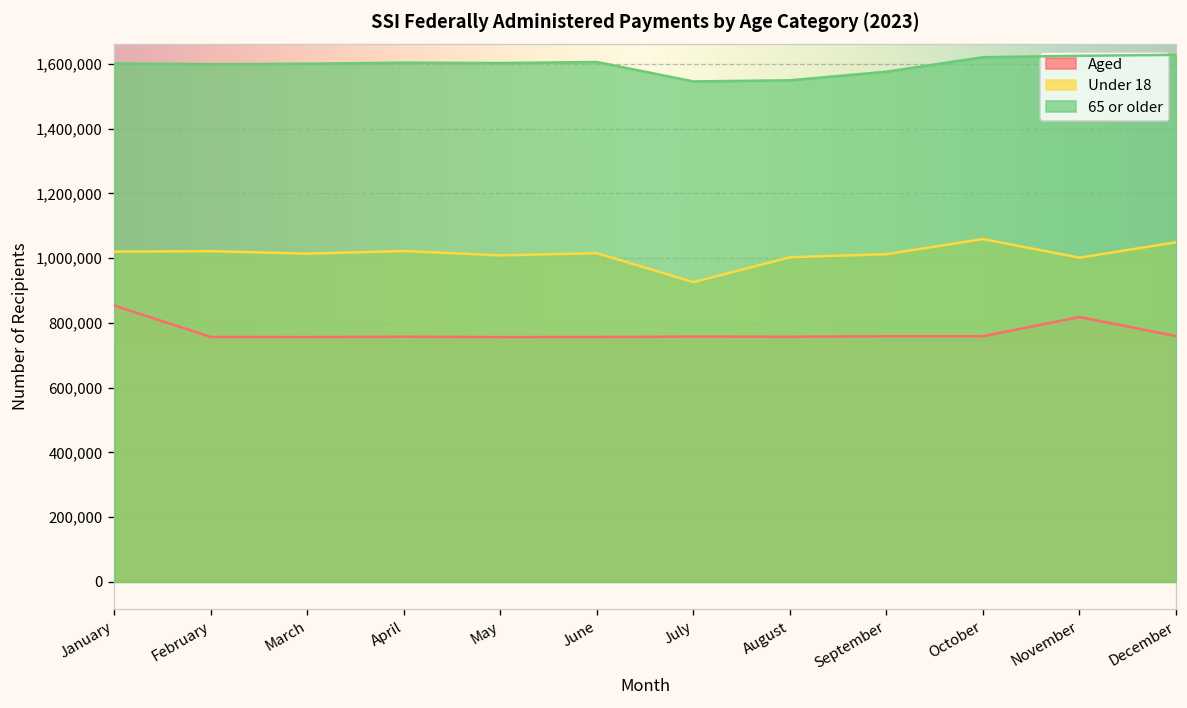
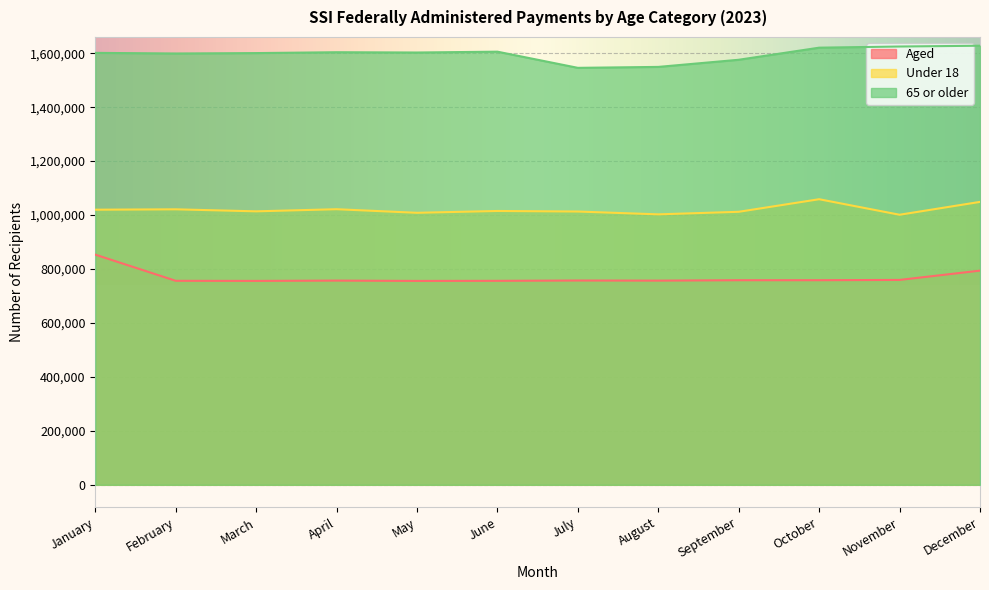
Under 18, July: 930,000 -> 1,010,000
Aged, November: 820,000 -> 760,000
Aged, December: 760,000 -> 790,000
